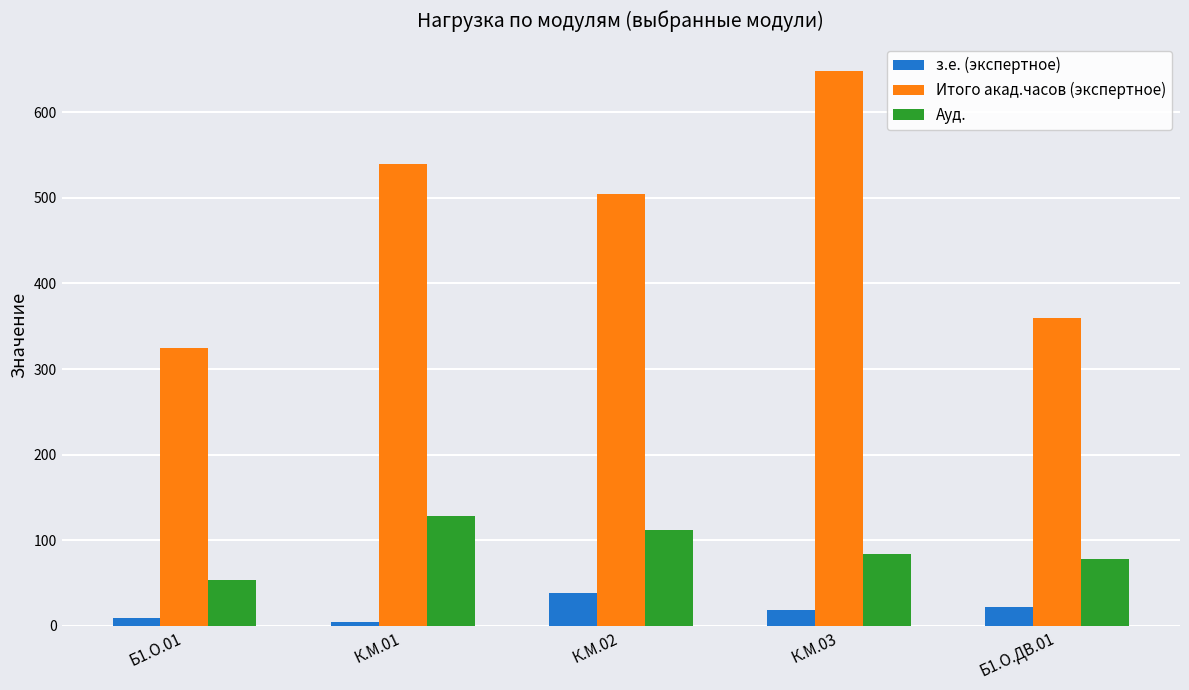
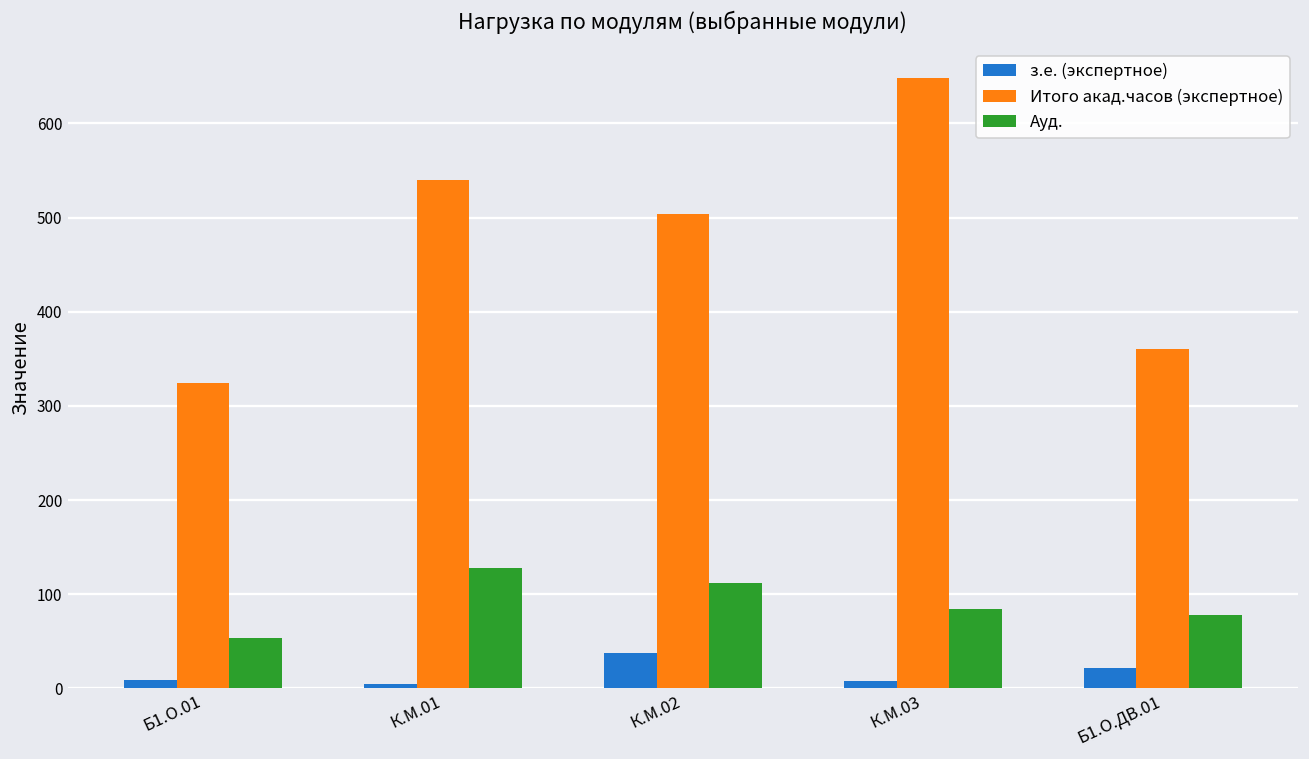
з.е. (экспертное), К.М.03: 20 -> 10
